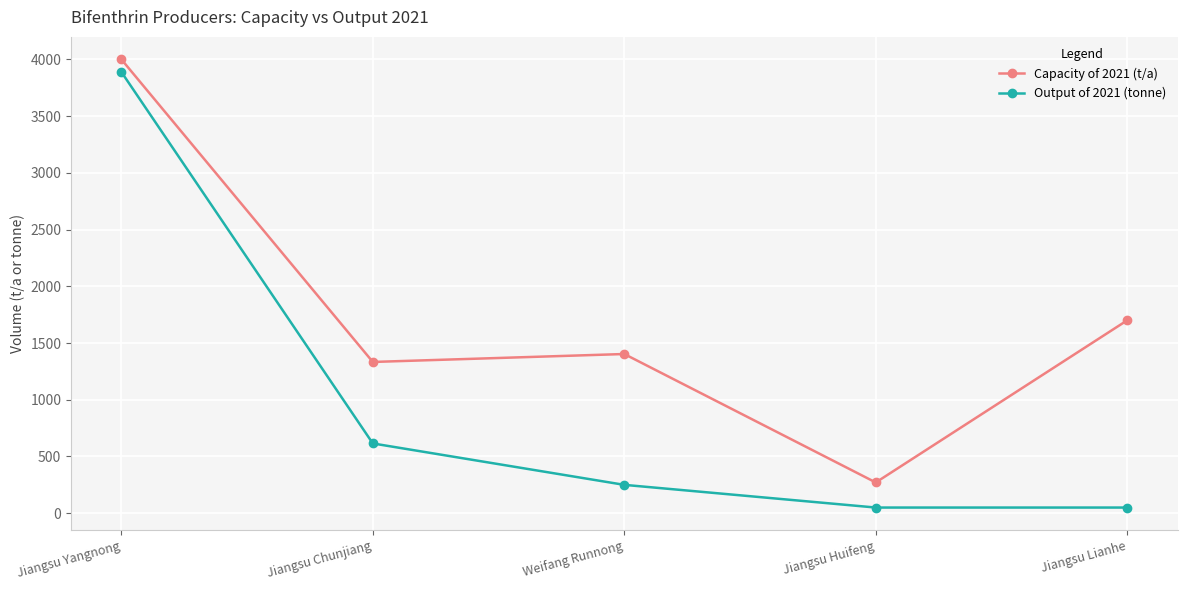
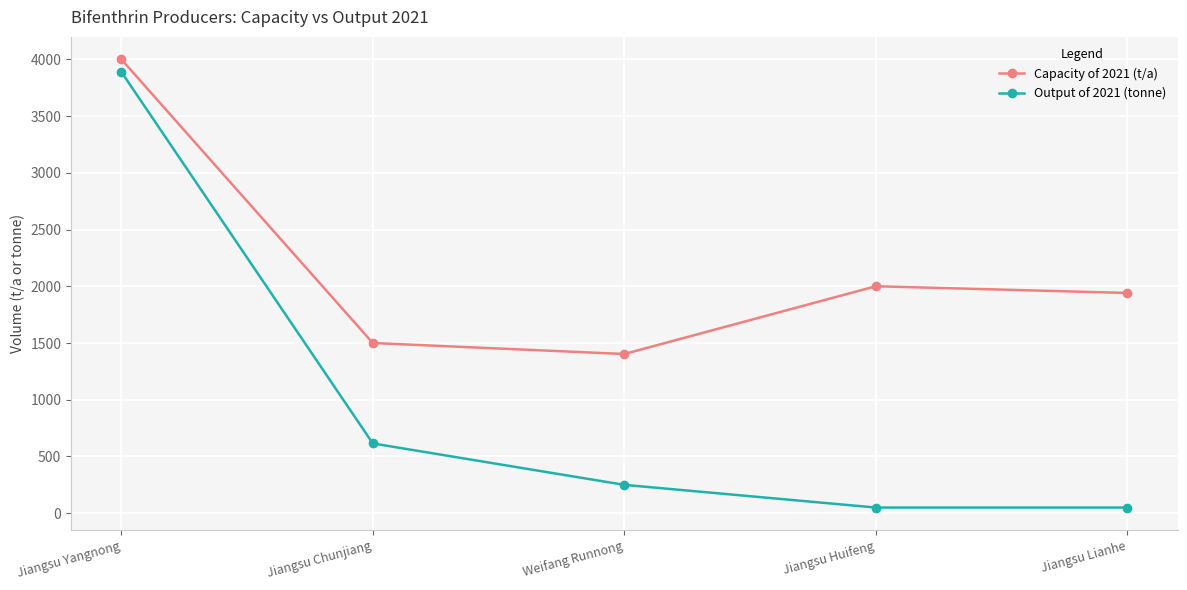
Capacity of 2021 (t/a), Jiangsu Chunjiang: 1330 -> 1500
Capacity of 2021 (t/a), Jiangsu Huifeng: 270 -> 2000
Capacity of 2021 (t/a), Jiangsu Lianhe: 1700 -> 1940
